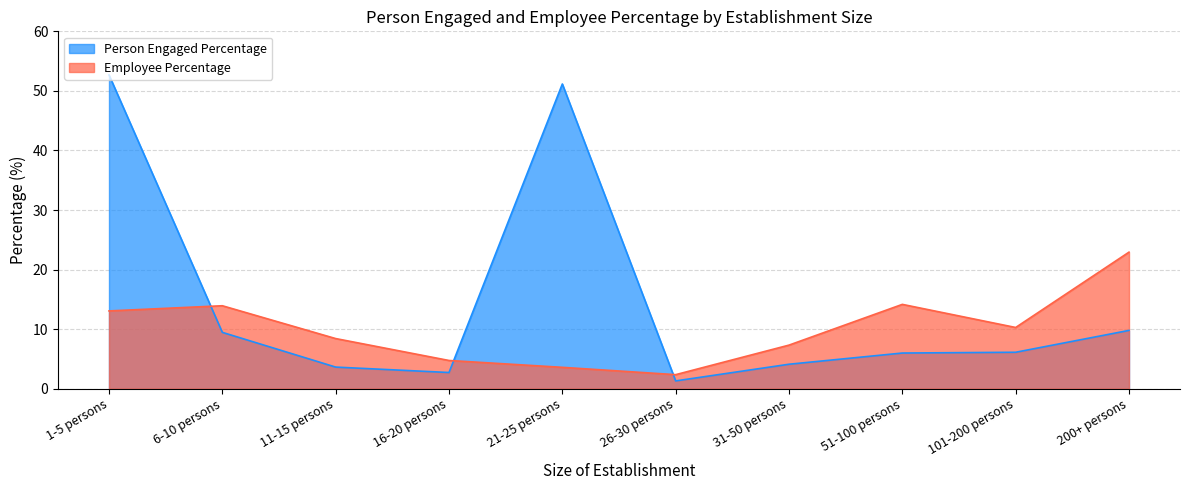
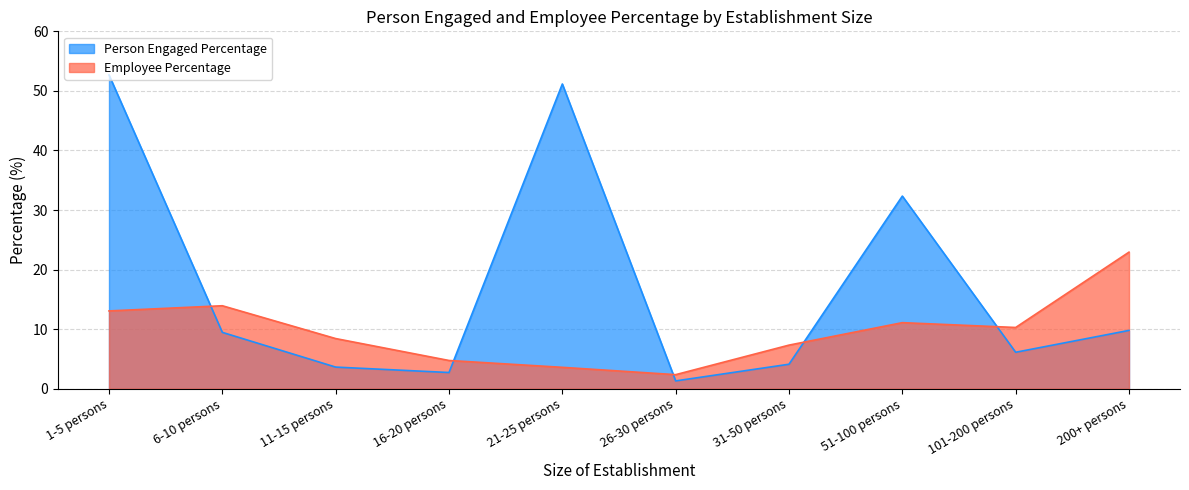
Person Engaged Percentage, 51-100 persons: 6 -> 32
Employee Percentage, 51-100 persons: 14 -> 11
